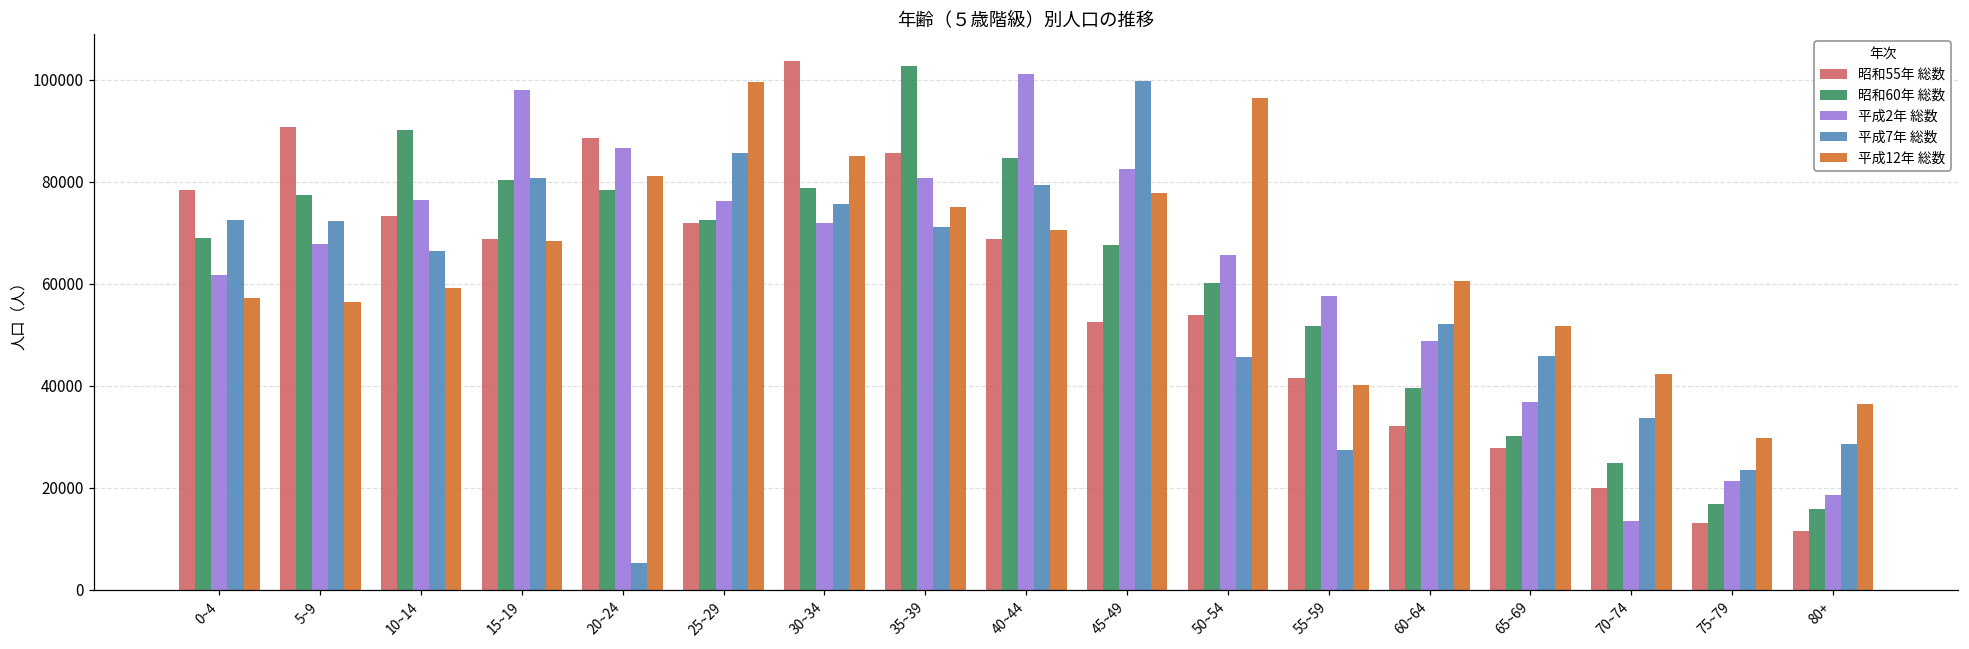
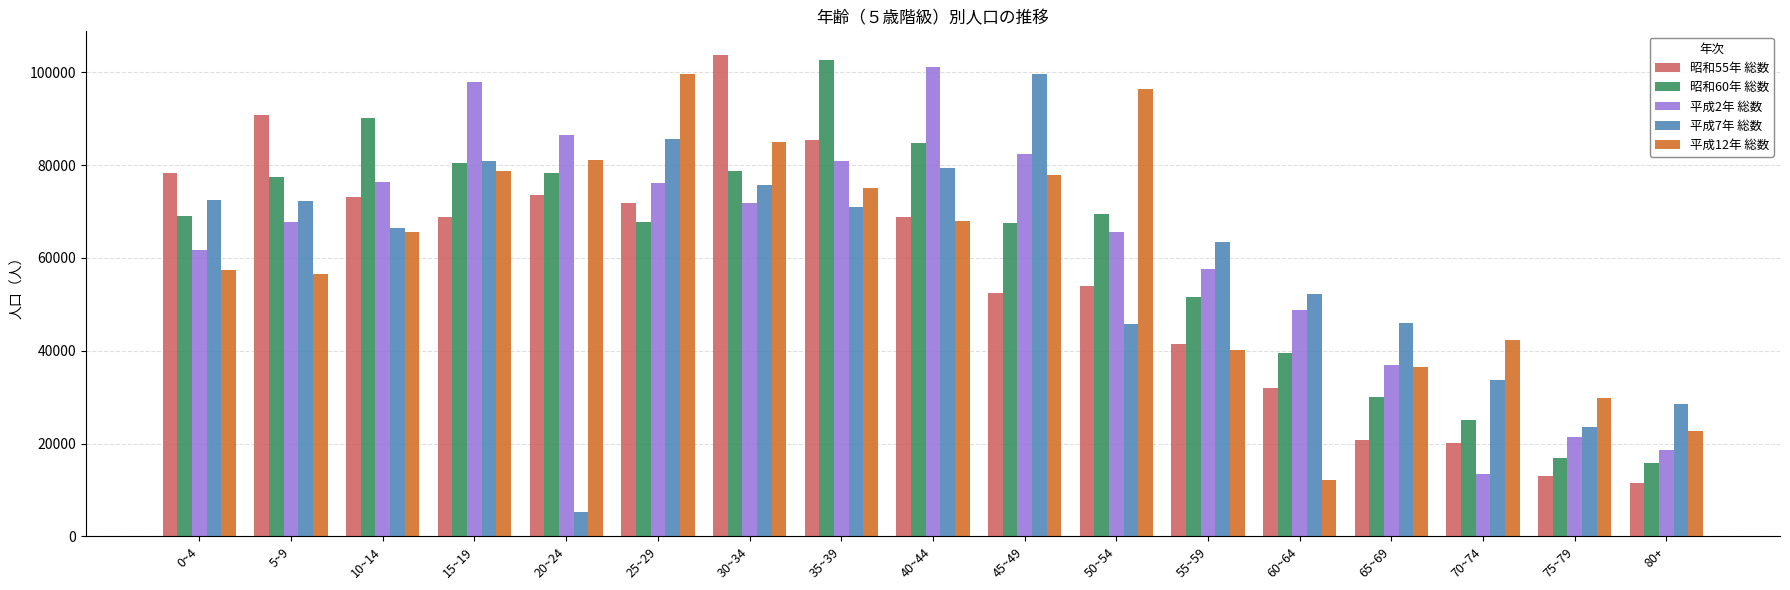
平成12年 総数, 10~14: 59000 -> 65000
平成12年 総数, 15~19: 68000 -> 79000
昭和55年 総数, 20~24: 89000 -> 74000
昭和60年 総数, 25~29: 73000 -> 68000
平成12年 総数, 40~44: 70000 -> 68000
昭和60年 総数, 50~54: 60000 -> 70000
平成7年 総数, 55~59: 27000 -> 64000
平成12年 総数, 60~64: 60000 -> 12000
昭和55年 総数, 65~69: 28000 -> 21000
平成12年 総数, 65~69: 52000 -> 36000
平成12年 総数, 80+: 36000 -> 23000
